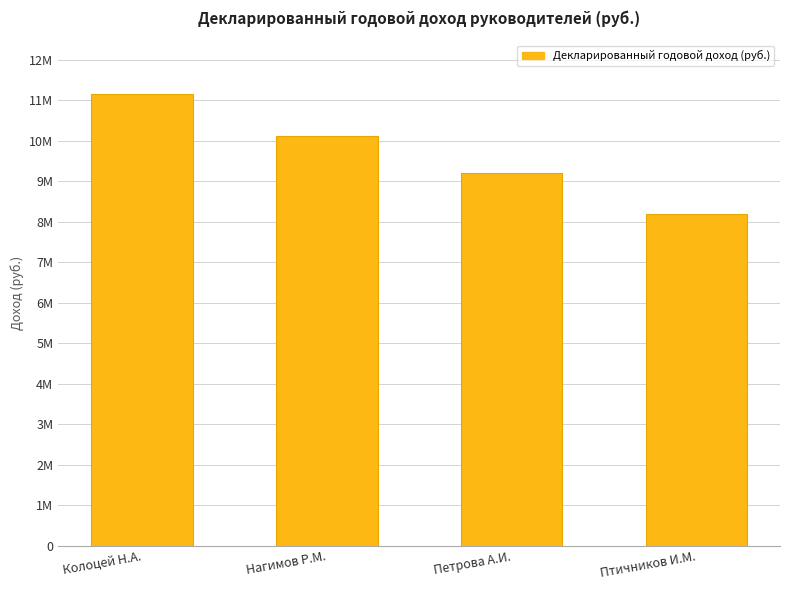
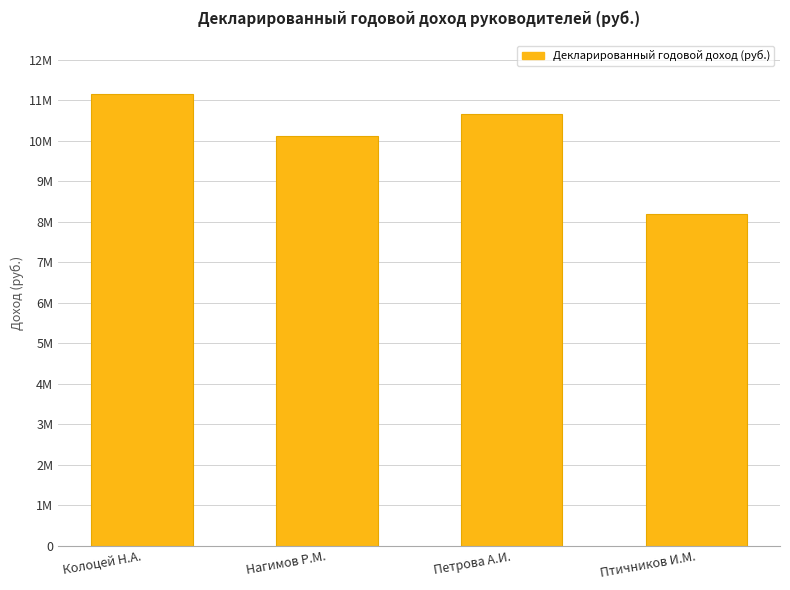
Петрова А.И.: 9200000 -> 10700000
